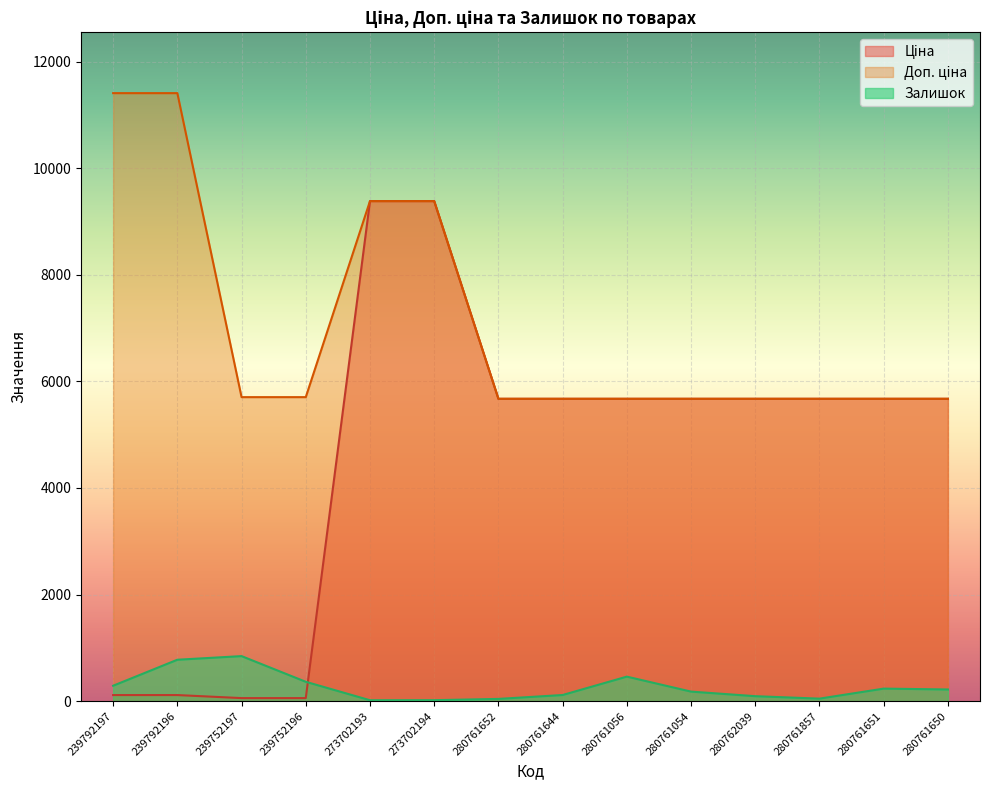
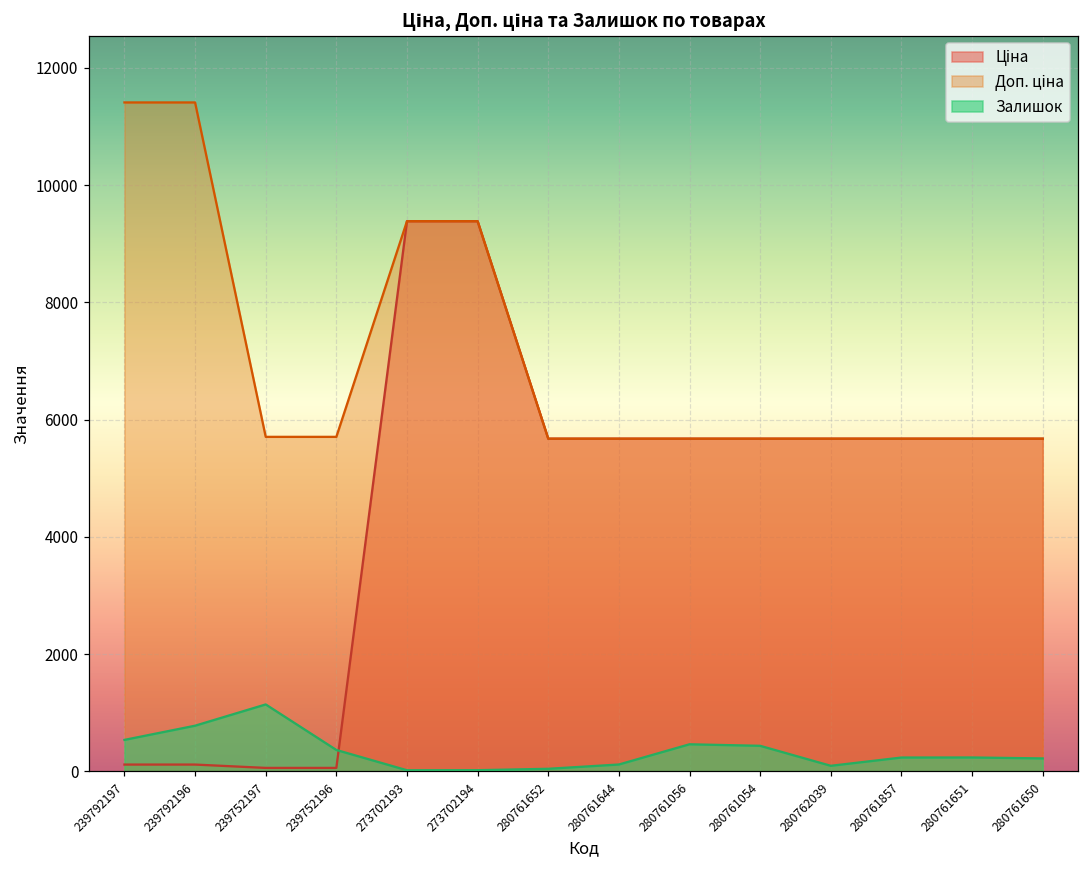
Залишок, 239792197: 300 -> 500
Залишок, 239752197: 800 -> 1100
Залишок, 280761054: 200 -> 400
Залишок, 280761857: 0 -> 200
